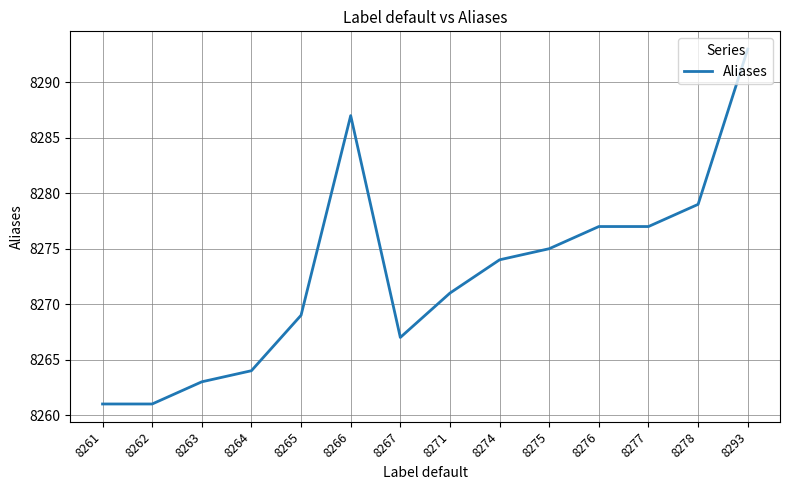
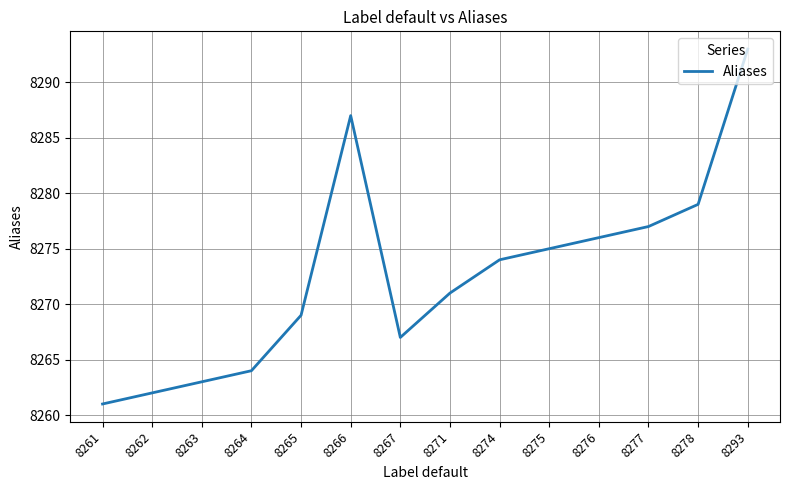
8262: 8261 -> 8262
8276: 8277 -> 8276
